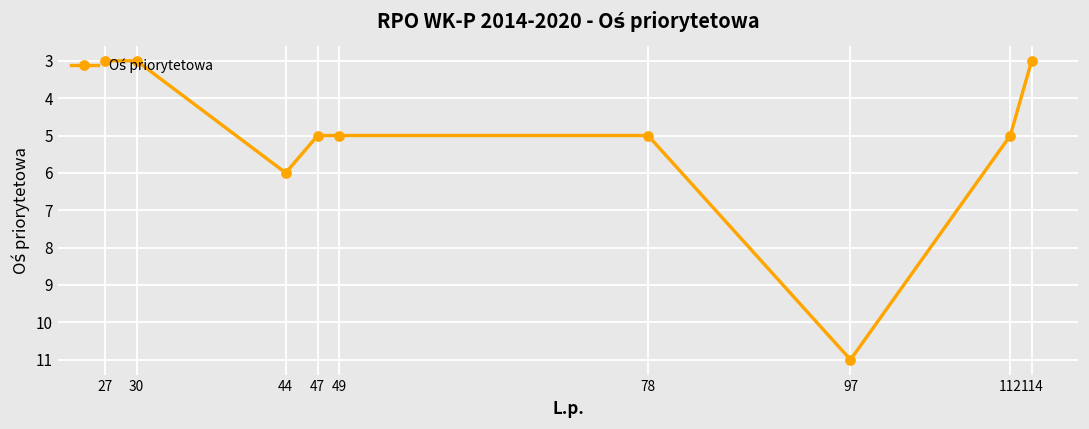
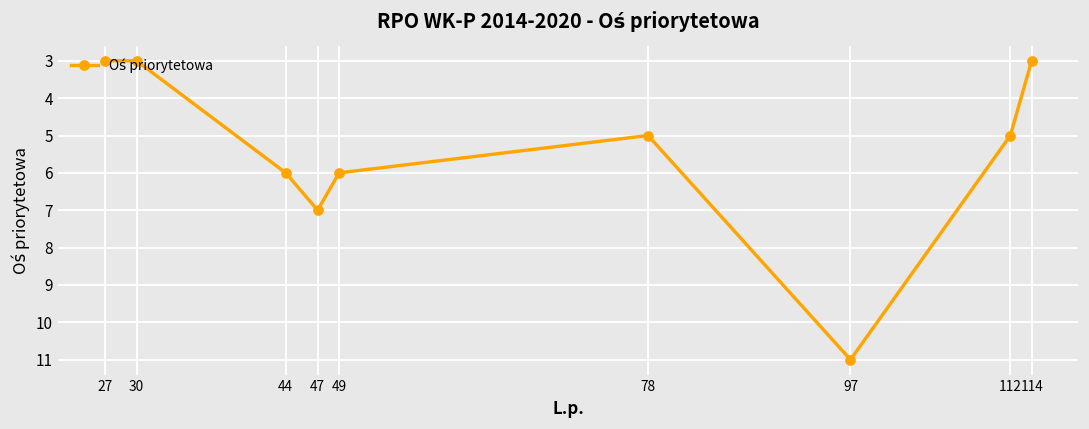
47: 5 -> 7
49: 5 -> 6
